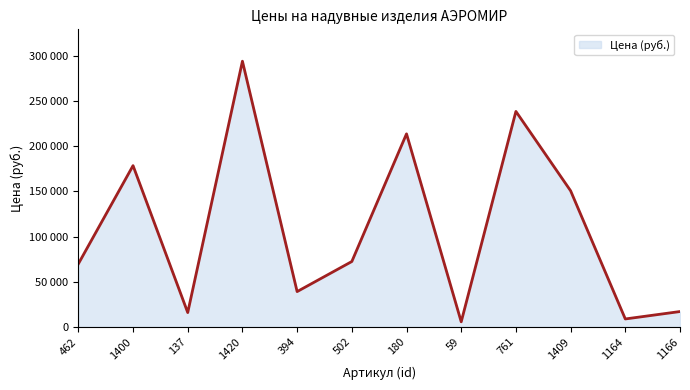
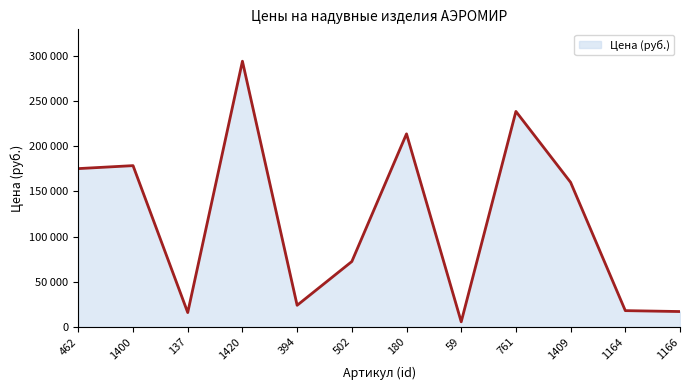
462: 70000 -> 180000
394: 40000 -> 20000
1409: 150000 -> 160000
1164: 10000 -> 20000
